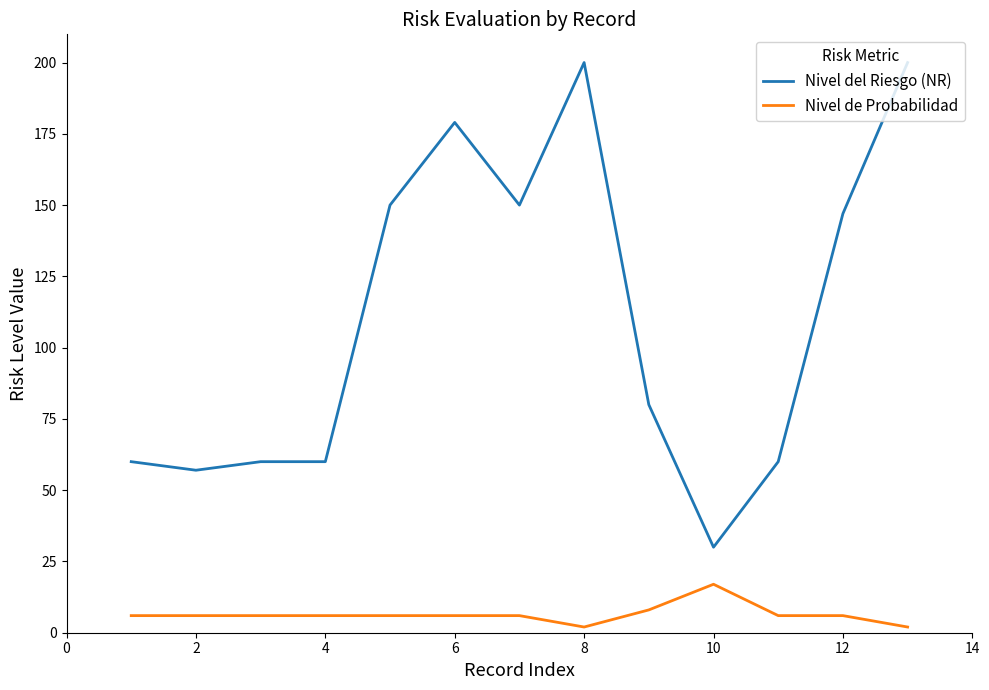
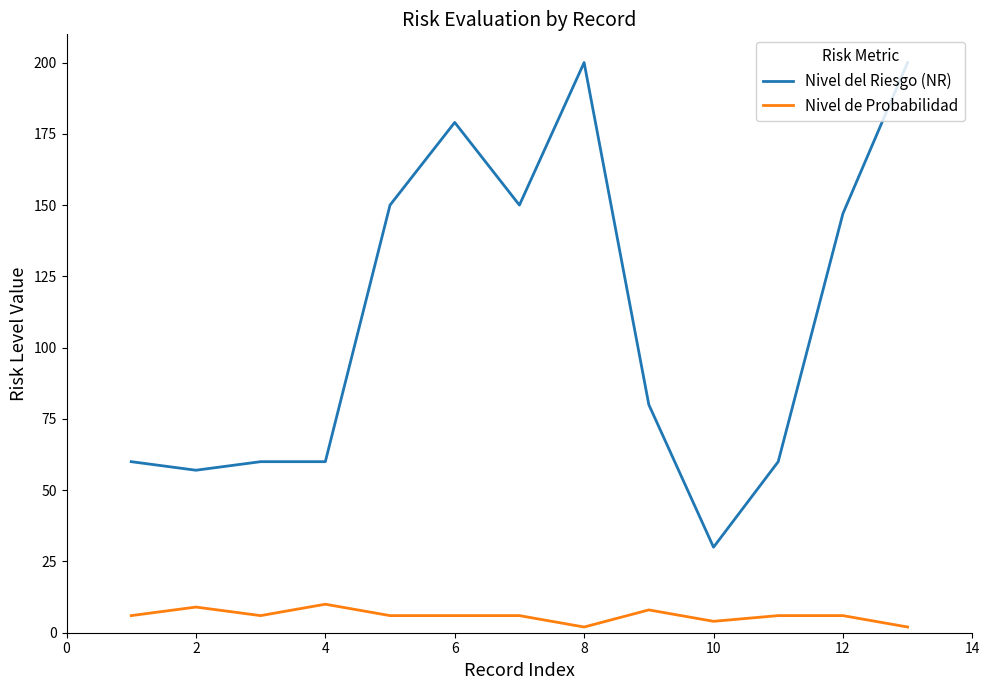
Nivel de Probabilidad, 2: 6 -> 9
Nivel de Probabilidad, 4: 6 -> 10
Nivel de Probabilidad, 10: 17 -> 4
